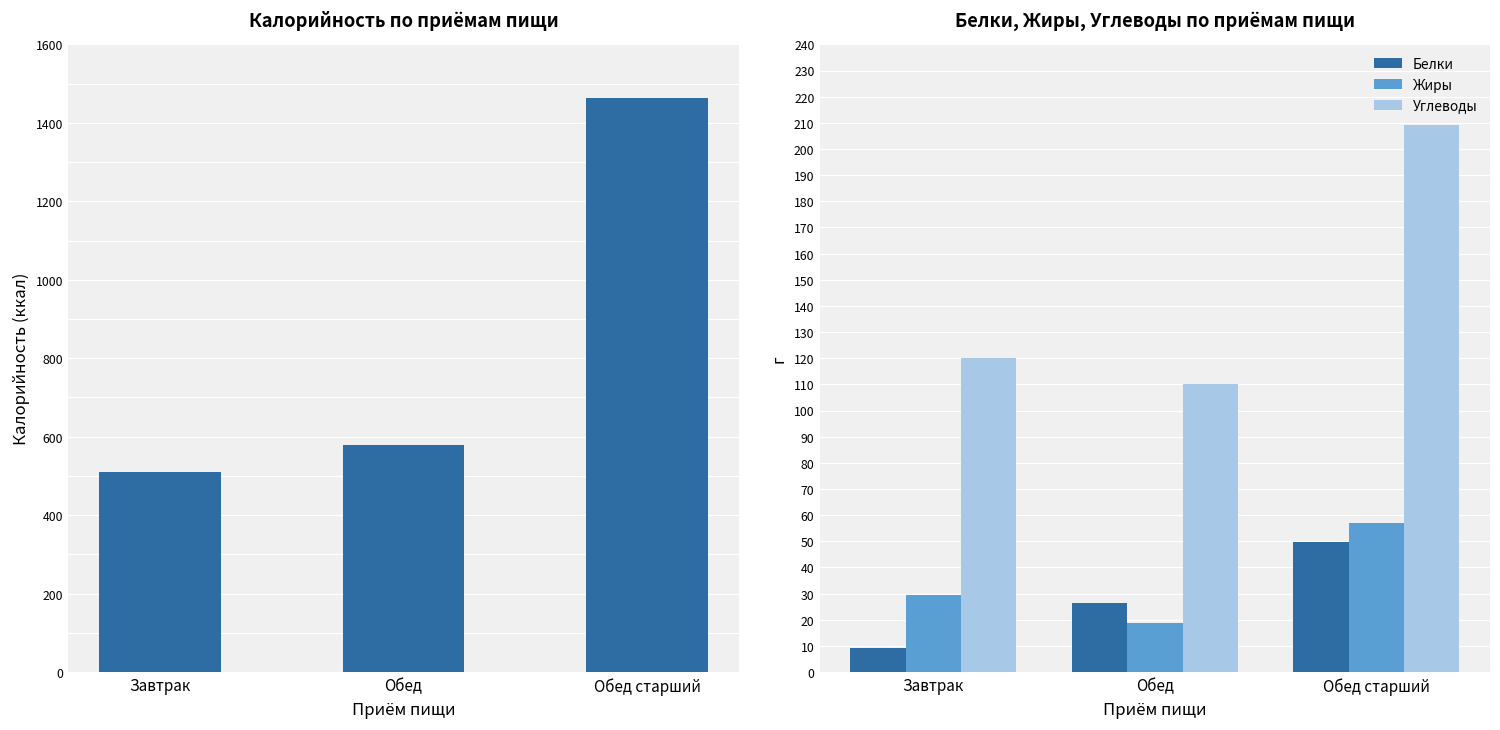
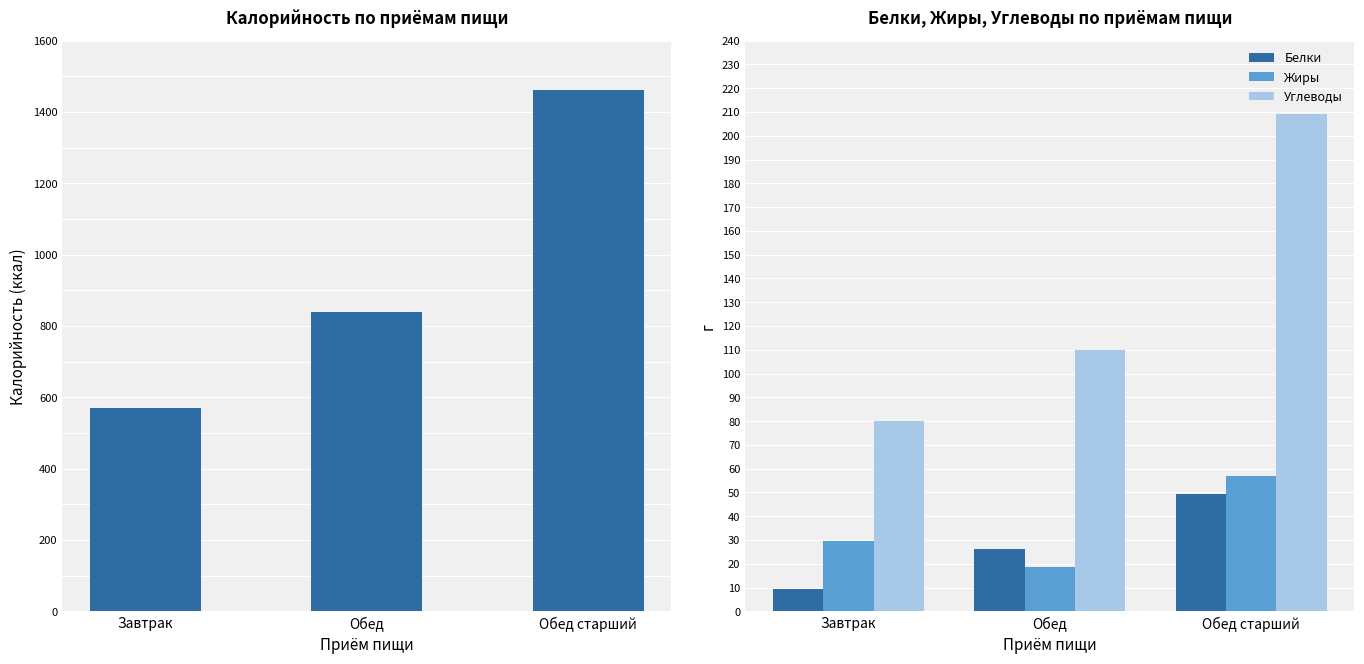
Калорийность по приёмам пищи, Завтрак: 510 -> 570
Калорийность по приёмам пищи, Обед: 580 -> 840
Белки, Жиры, Углеводы по приёмам пищи, Углеводы, Завтрак: 120 -> 80
